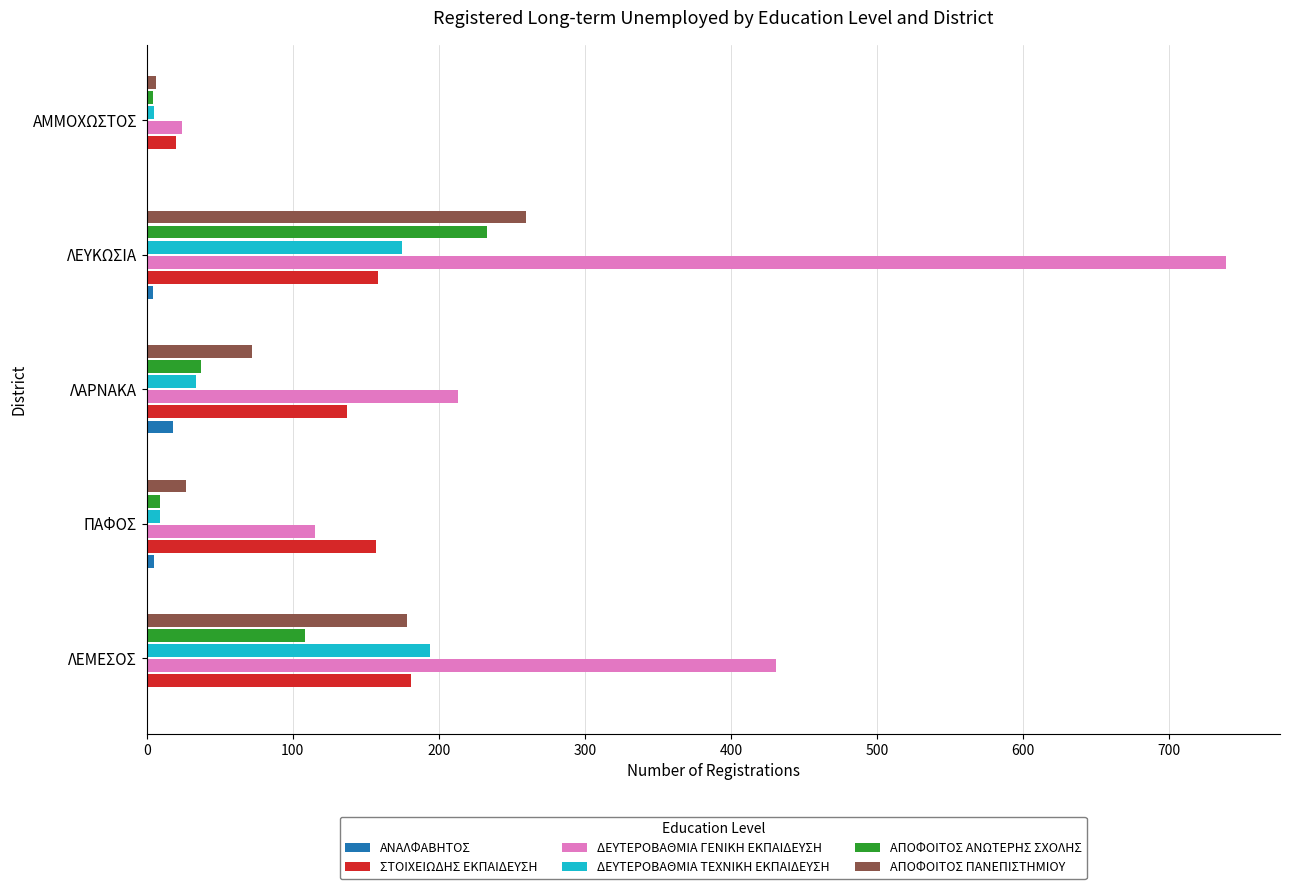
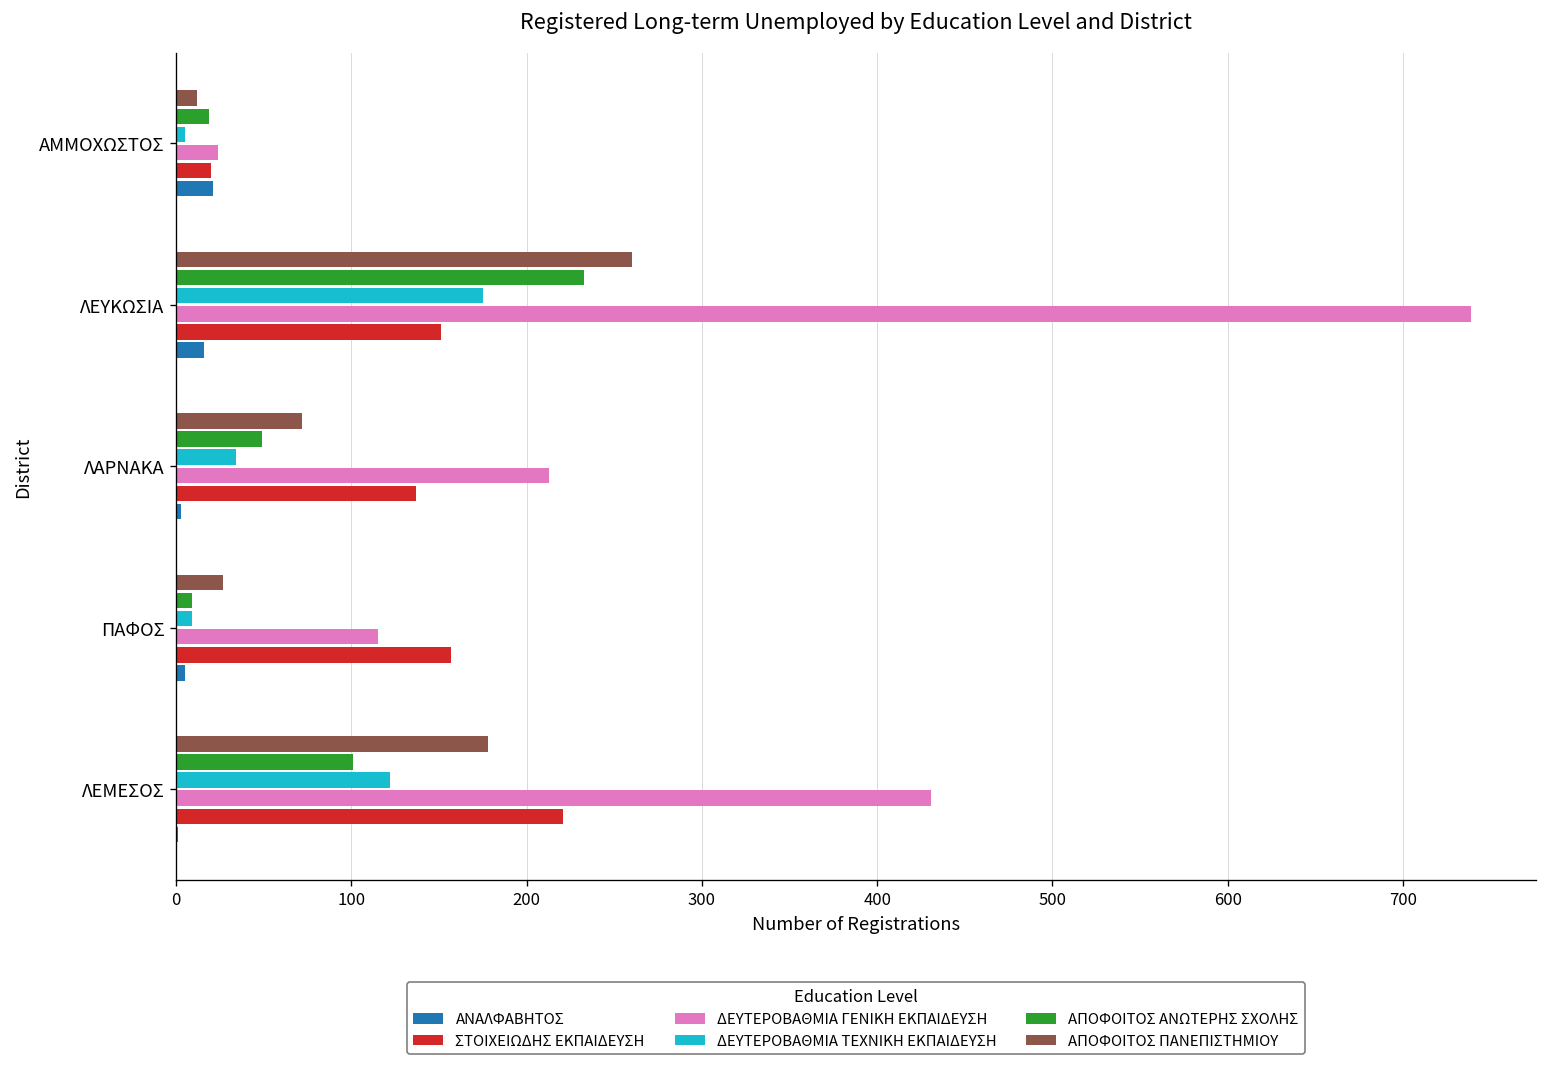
ΑΠΟΦΟΙΤΟΣ ΠΑΝΕΠΙΣΤΗΜΙΟΥ, ΑΜΜΟΧΩΣΤΟΣ: 6 -> 12
ΑΠΟΦΟΙΤΟΣ ΑΝΩΤΕΡΗΣ ΣΧΟΛΗΣ, ΑΜΜΟΧΩΣΤΟΣ: 4 -> 19
ΑΝΑΛΦΑΒΗΤΟΣ, ΑΜΜΟΧΩΣΤΟΣ: 0 -> 21
ΣΤΟΙΧΕΙΩΔΗΣ ΕΚΠΑΙΔΕΥΣΗ, ΛΕΥΚΩΣΙΑ: 158 -> 151
ΑΝΑΛΦΑΒΗΤΟΣ, ΛΕΥΚΩΣΙΑ: 4 -> 16
ΑΠΟΦΟΙΤΟΣ ΑΝΩΤΕΡΗΣ ΣΧΟΛΗΣ, ΛΑΡΝΑΚΑ: 37 -> 49
ΑΝΑΛΦΑΒΗΤΟΣ, ΛΑΡΝΑΚΑ: 18 -> 3
ΑΠΟΦΟΙΤΟΣ ΑΝΩΤΕΡΗΣ ΣΧΟΛΗΣ, ΛΕΜΕΣΟΣ: 108 -> 101
ΔΕΥΤΕΡΟΒΑΘΜΙΑ ΤΕΧΝΙΚΗ ΕΚΠΑΙΔΕΥΣΗ, ΛΕΜΕΣΟΣ: 194 -> 122
ΣΤΟΙΧΕΙΩΔΗΣ ΕΚΠΑΙΔΕΥΣΗ, ΛΕΜΕΣΟΣ: 181 -> 221
